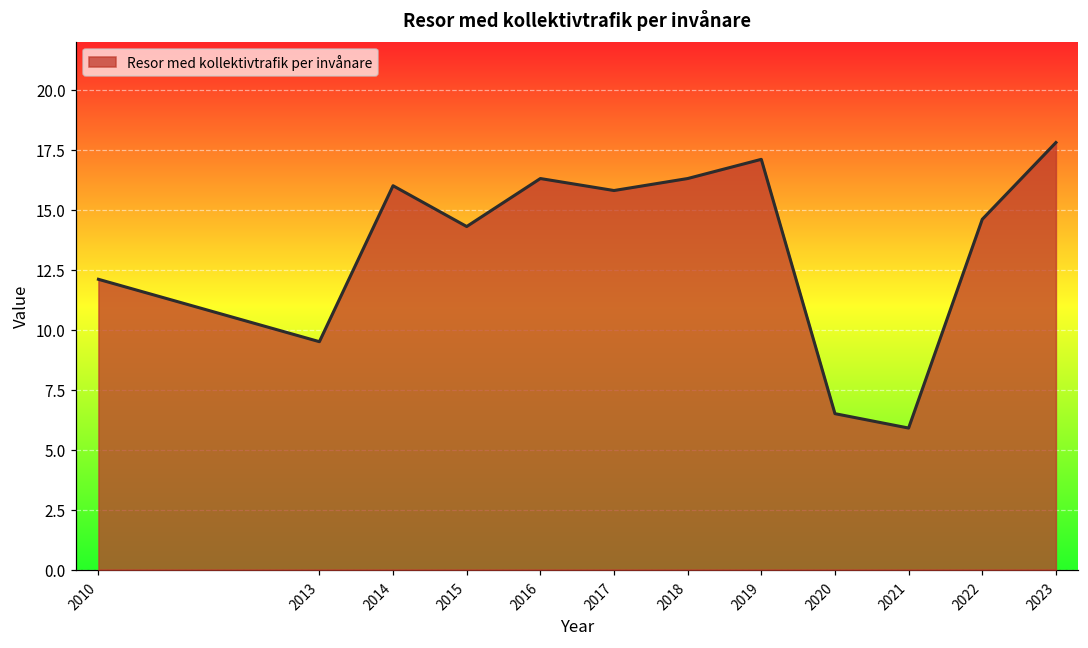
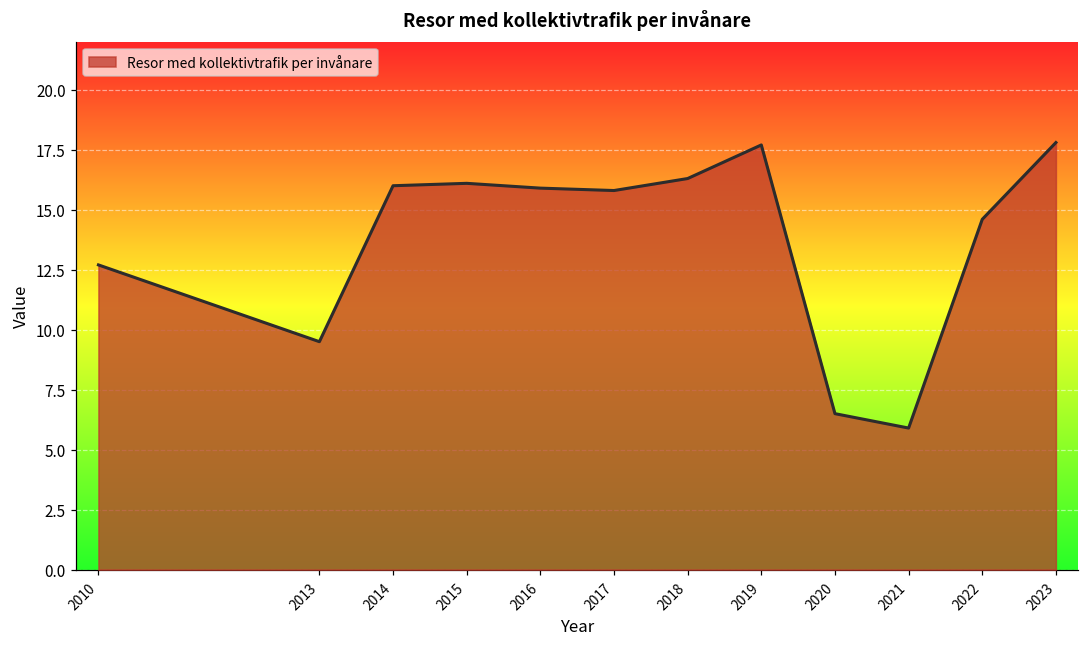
2010: 12.1 -> 12.7
2015: 14.3 -> 16.1
2016: 16.3 -> 15.9
2019: 17.1 -> 17.7
